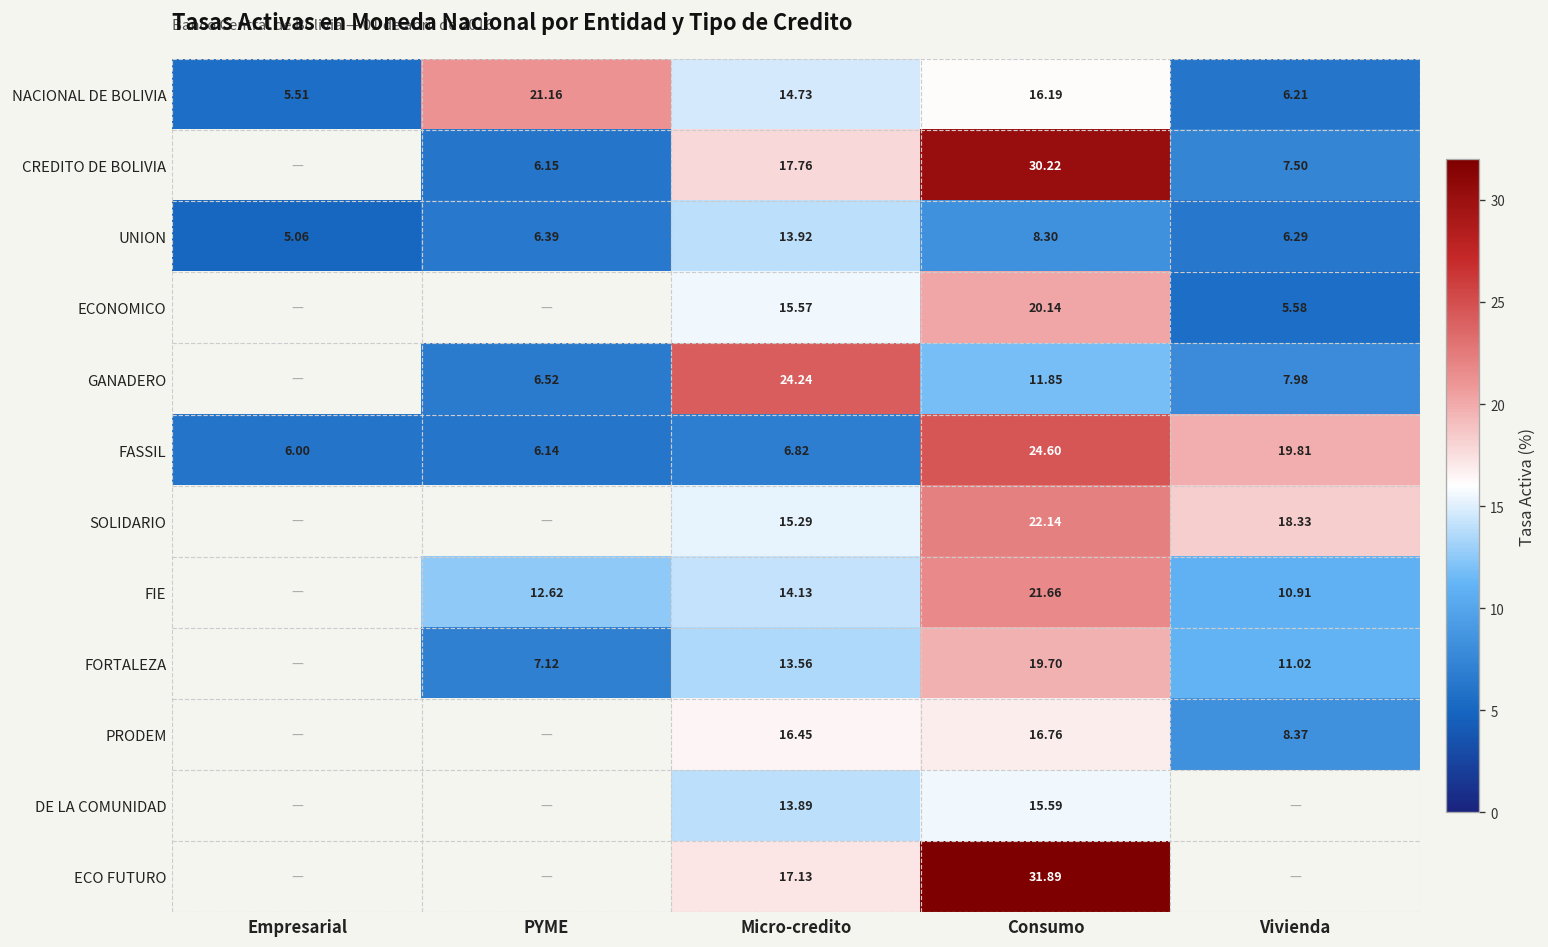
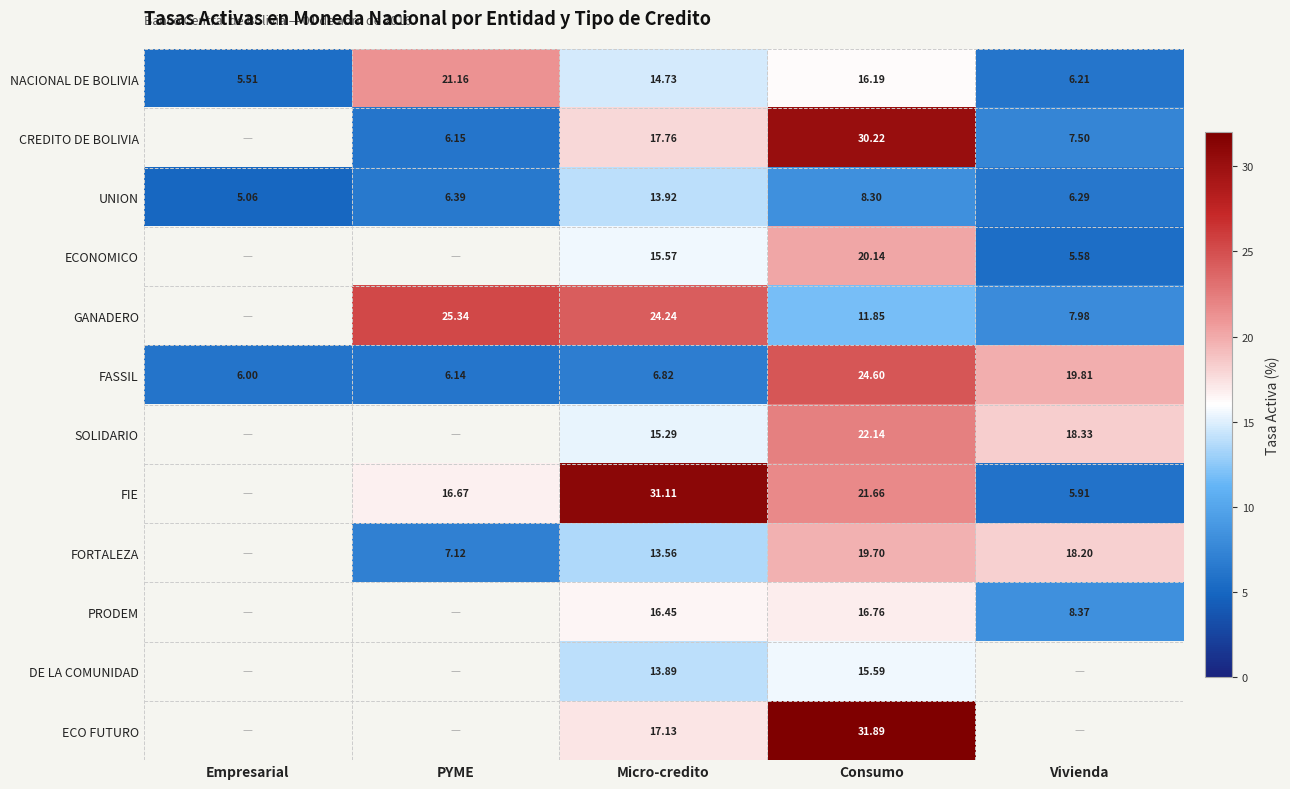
GANADERO, PYME: 6.52 -> 25.34
FIE, PYME: 12.62 -> 16.67
FIE, Micro-credito: 14.13 -> 31.11
FIE, Vivienda: 10.91 -> 5.91
FORTALEZA, Vivienda: 11.02 -> 18.20
